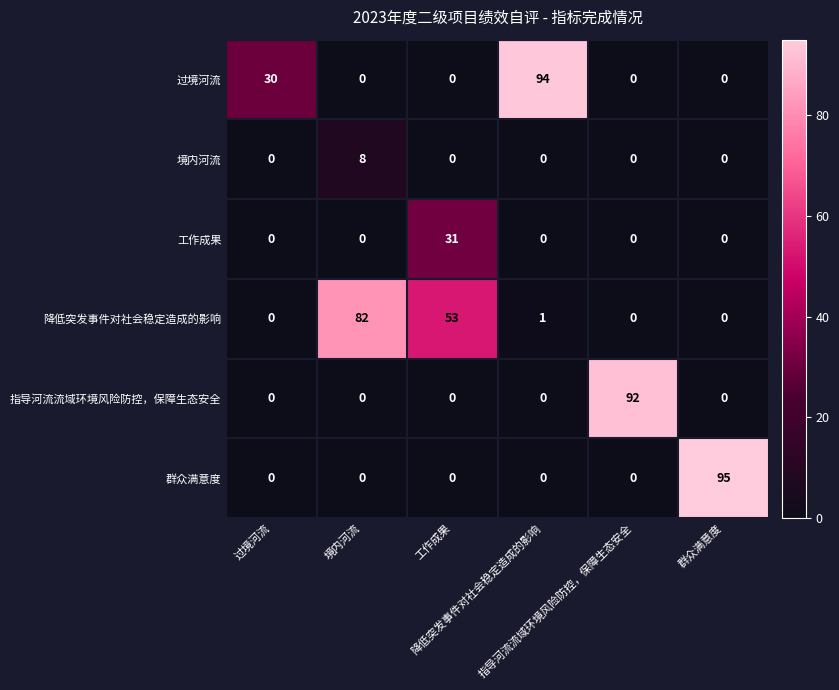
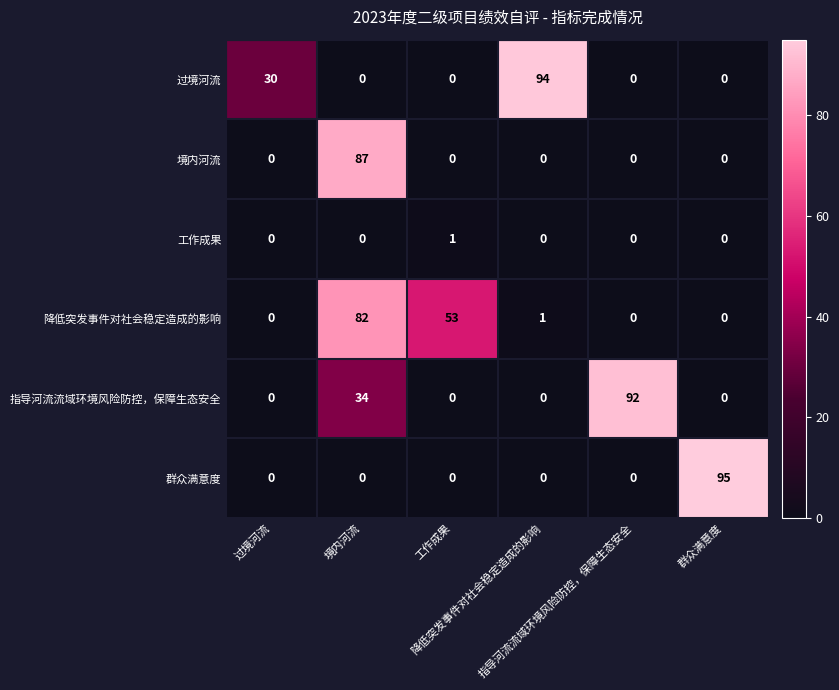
境内河流, 境内河流: 8 -> 87
工作成果, 工作成果: 31 -> 1
指导河流流域环境风险防控，保障生态安全, 境内河流: 0 -> 34
